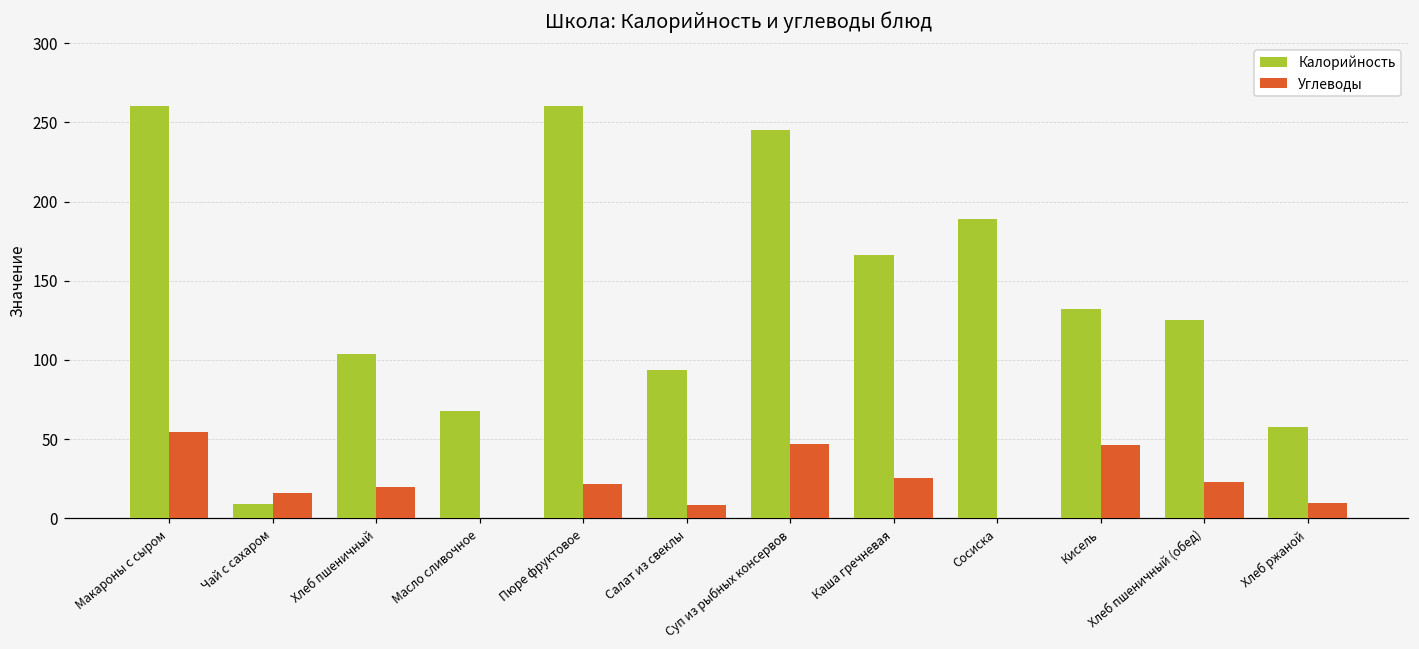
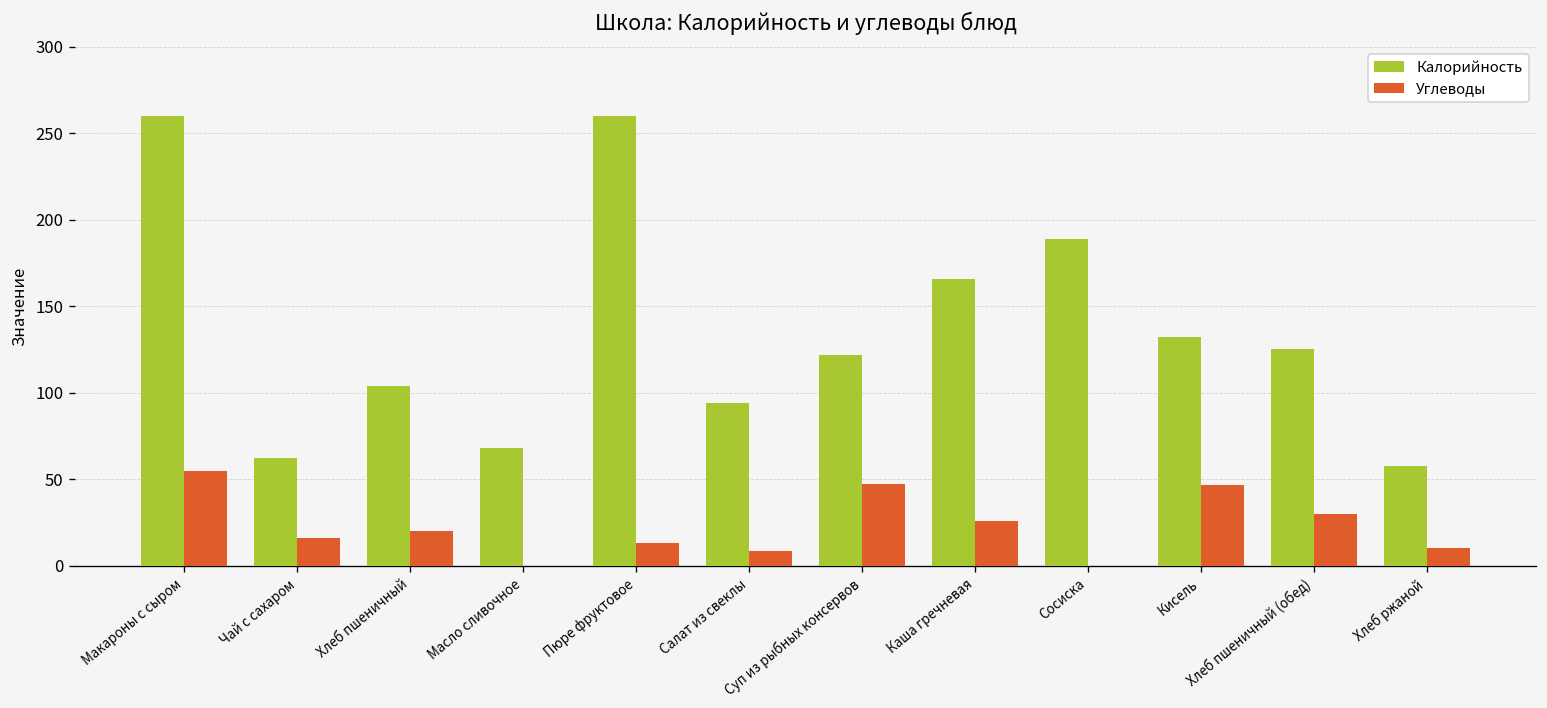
Калорийность, Чай с сахаром: 9 -> 62
Углеводы, Пюре фруктовое: 22 -> 13
Калорийность, Суп из рыбных консервов: 245 -> 122
Углеводы, Хлеб пшеничный (обед): 23 -> 30
